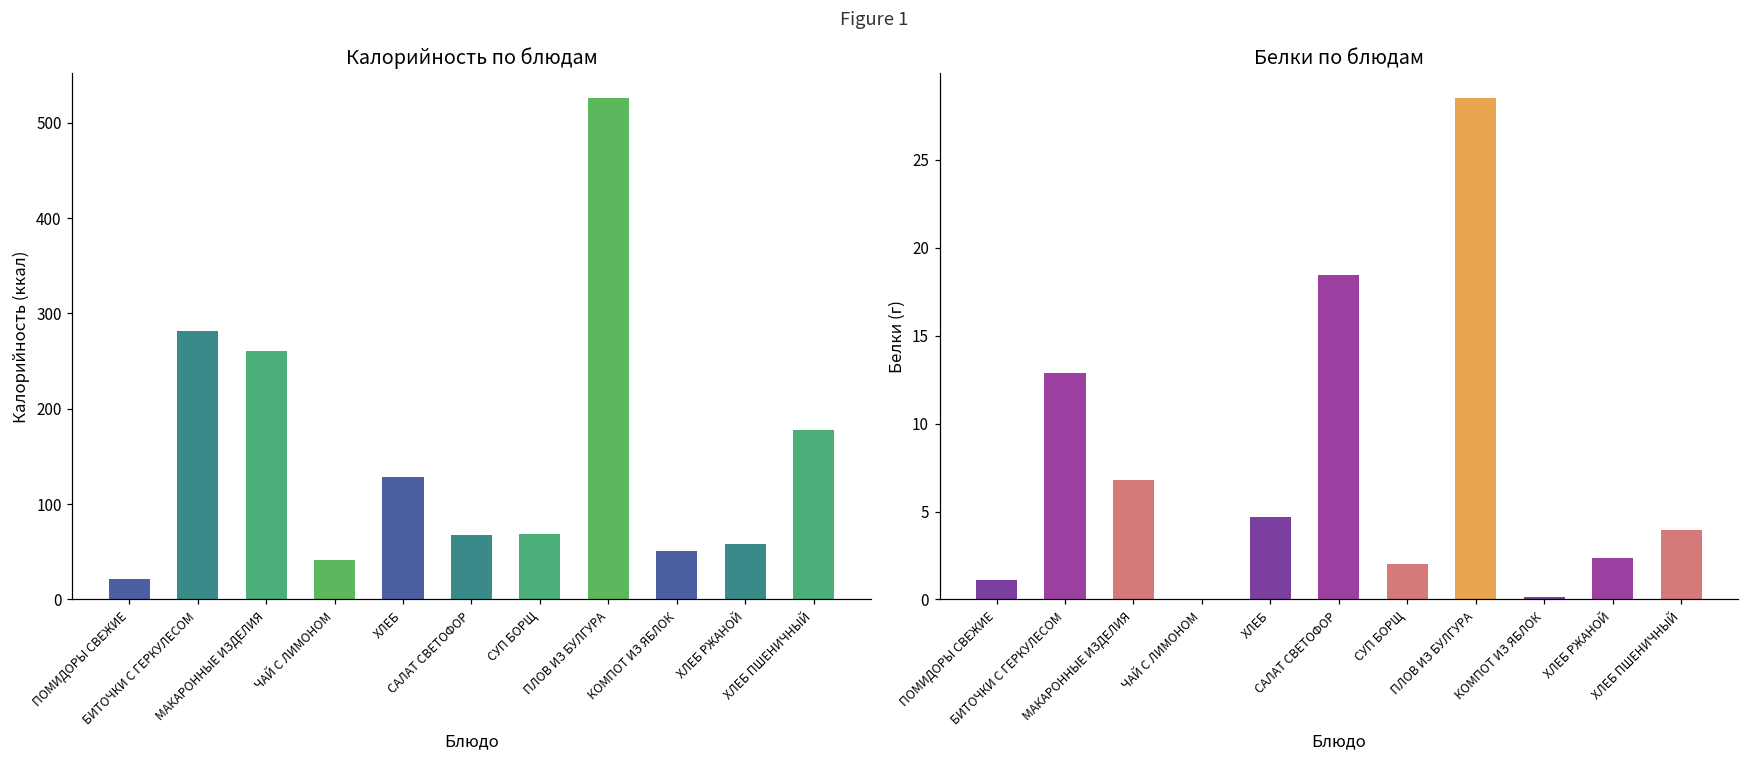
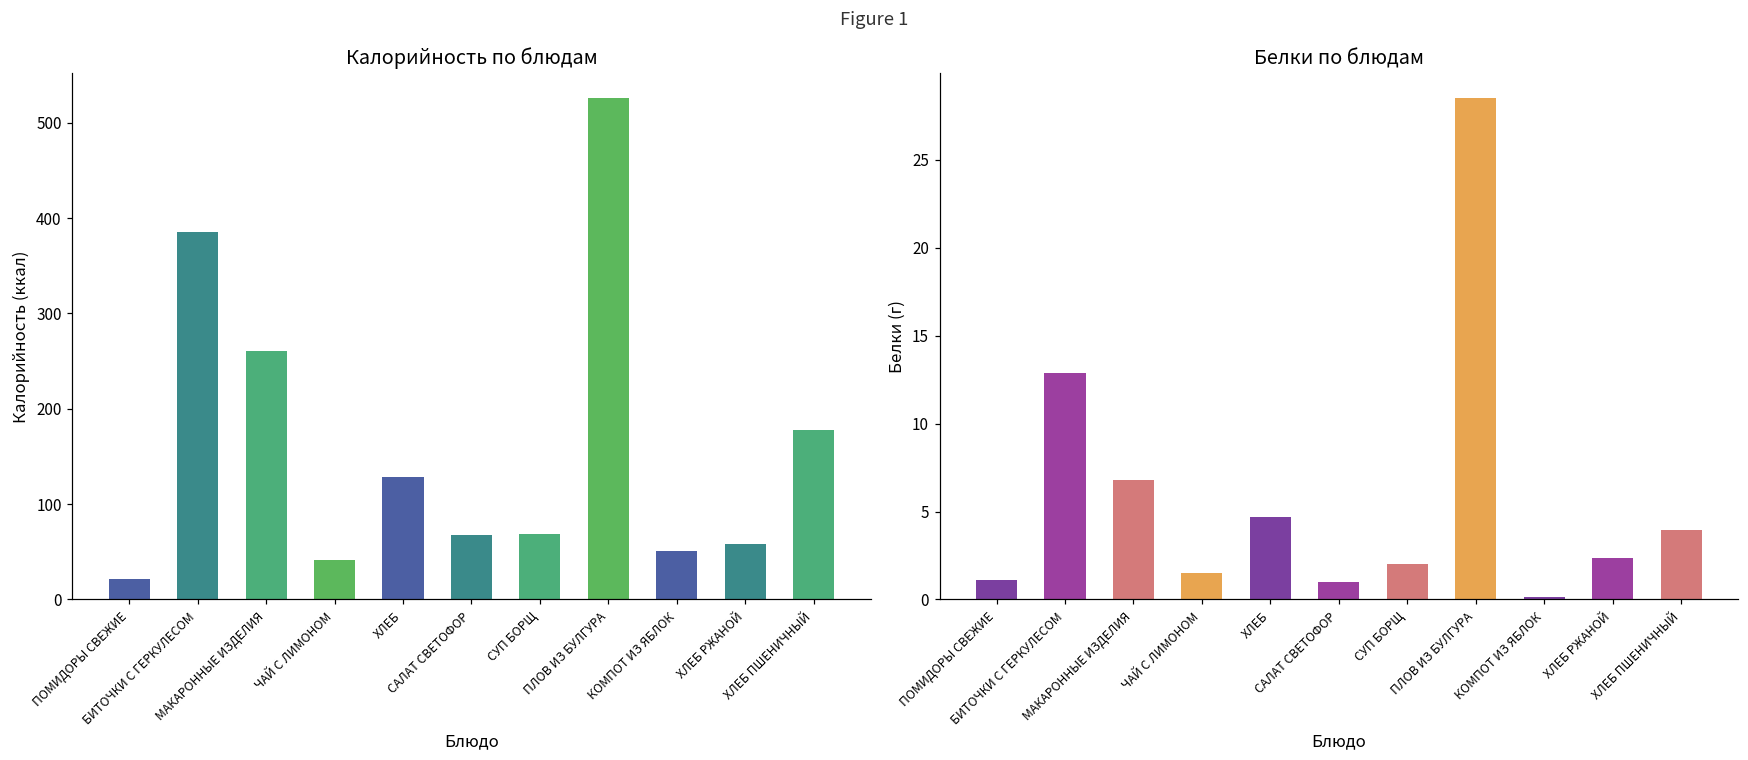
Калорийность по блюдам, БИТОЧКИ С ГЕРКУЛЕСОМ: 280 -> 390
Белки по блюдам, ЧАЙ С ЛИМОНОМ: 0.0 -> 1.5
Белки по блюдам, САЛАТ СВЕТОФОР: 18.4 -> 1.0
